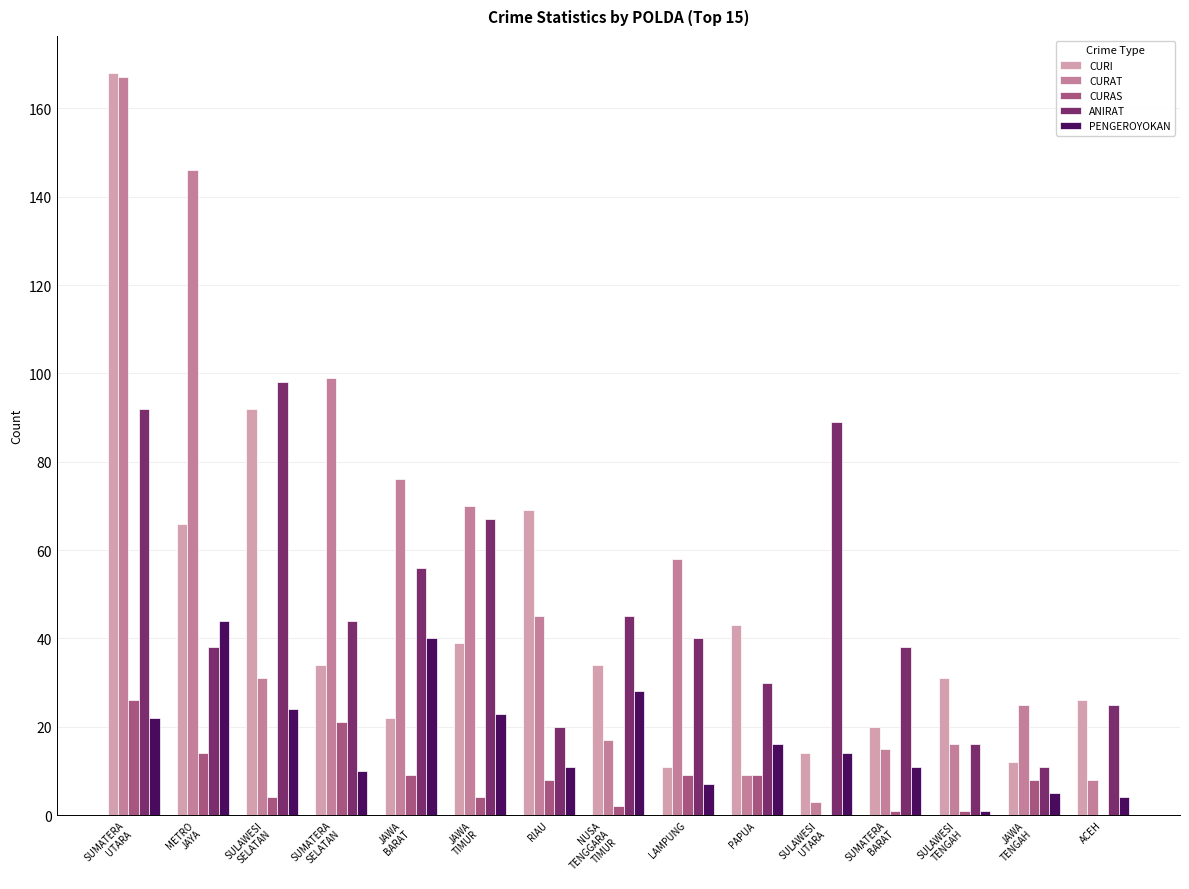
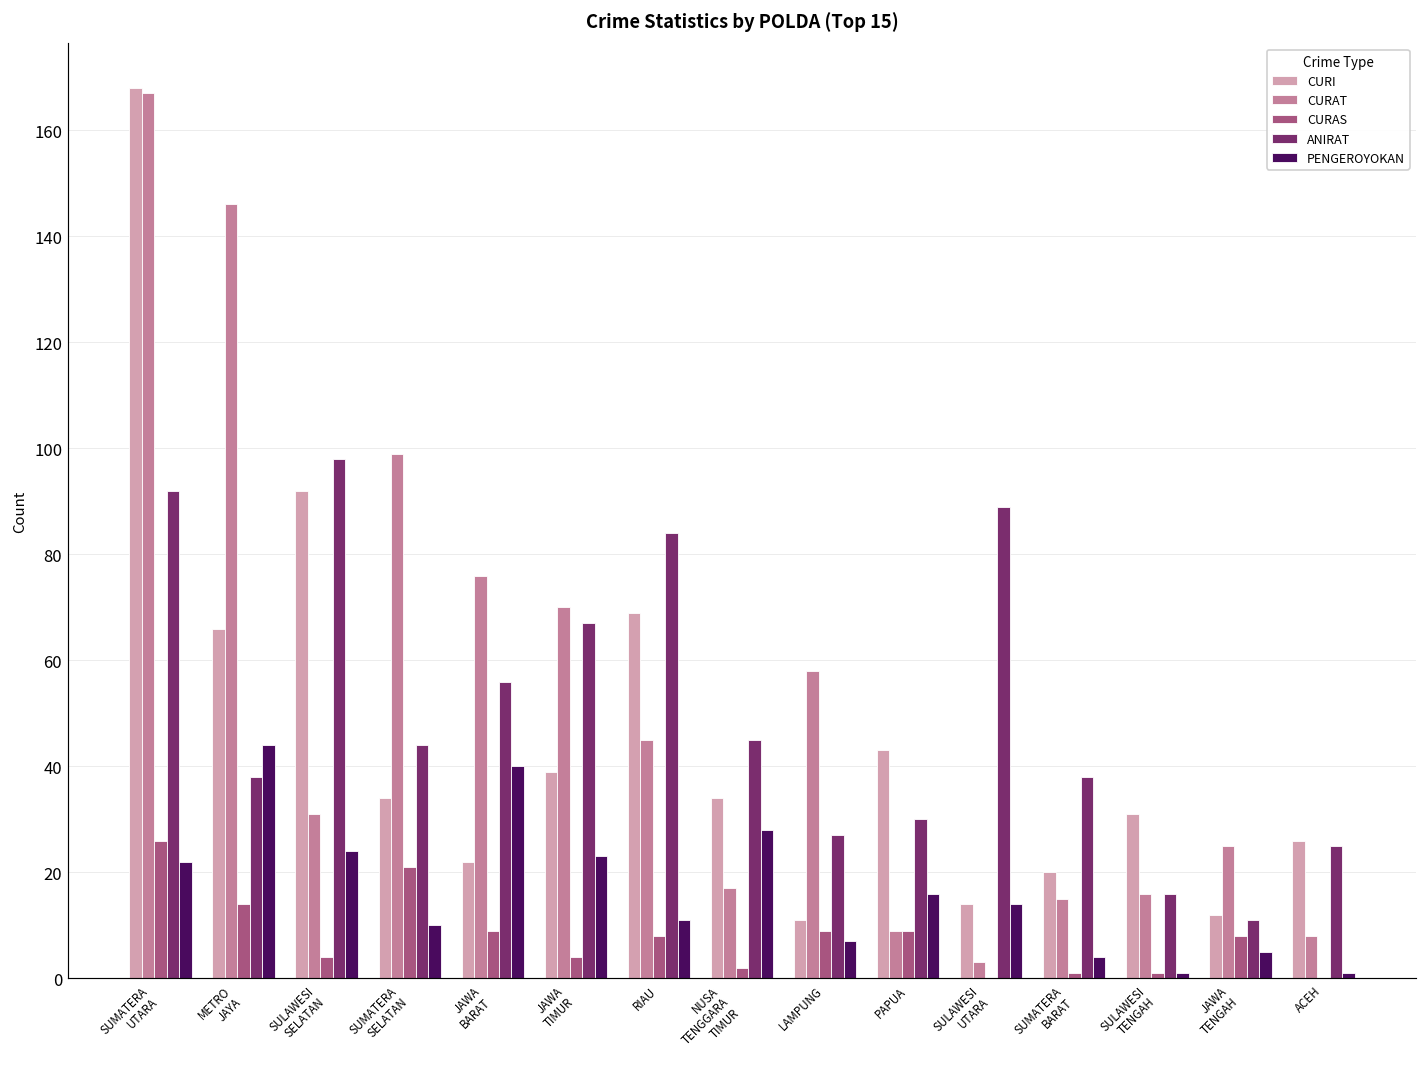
ANIRAT, RIAU: 20 -> 84
ANIRAT, LAMPUNG: 40 -> 27
PENGEROYOKAN, SUMATERA BARAT: 11 -> 4
PENGEROYOKAN, ACEH: 4 -> 1
